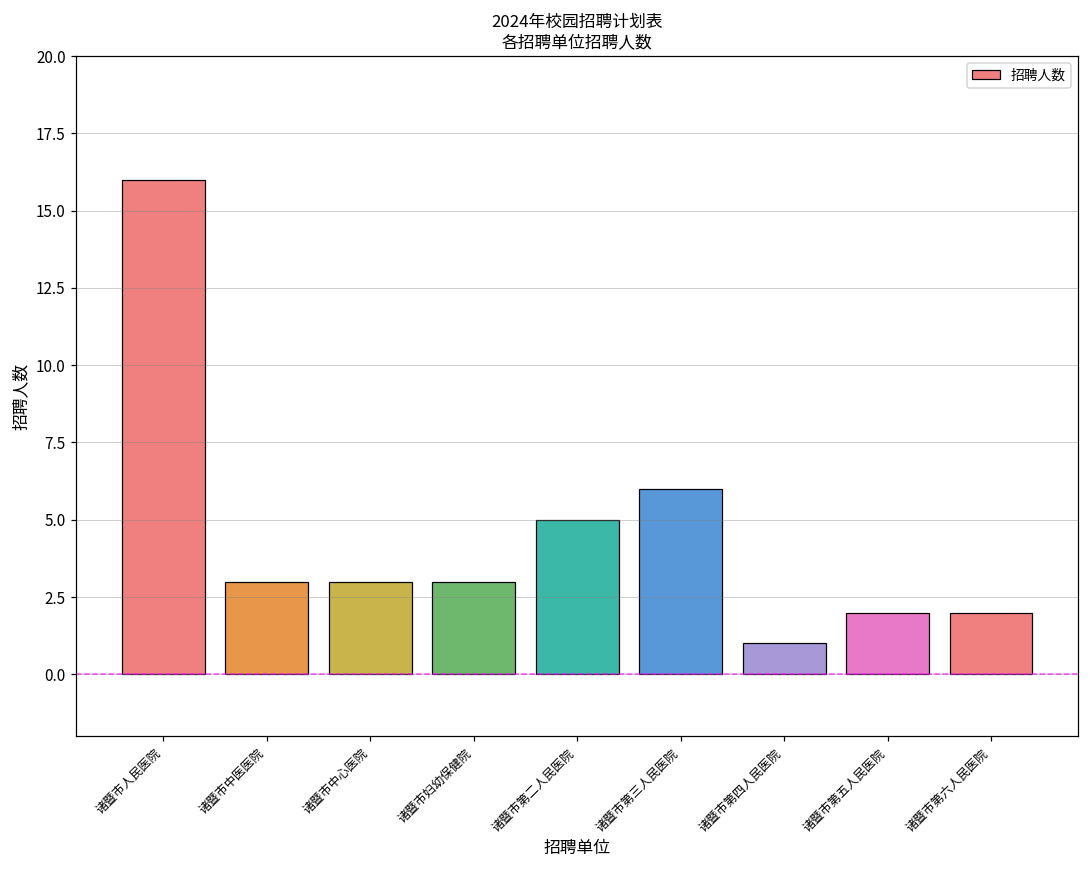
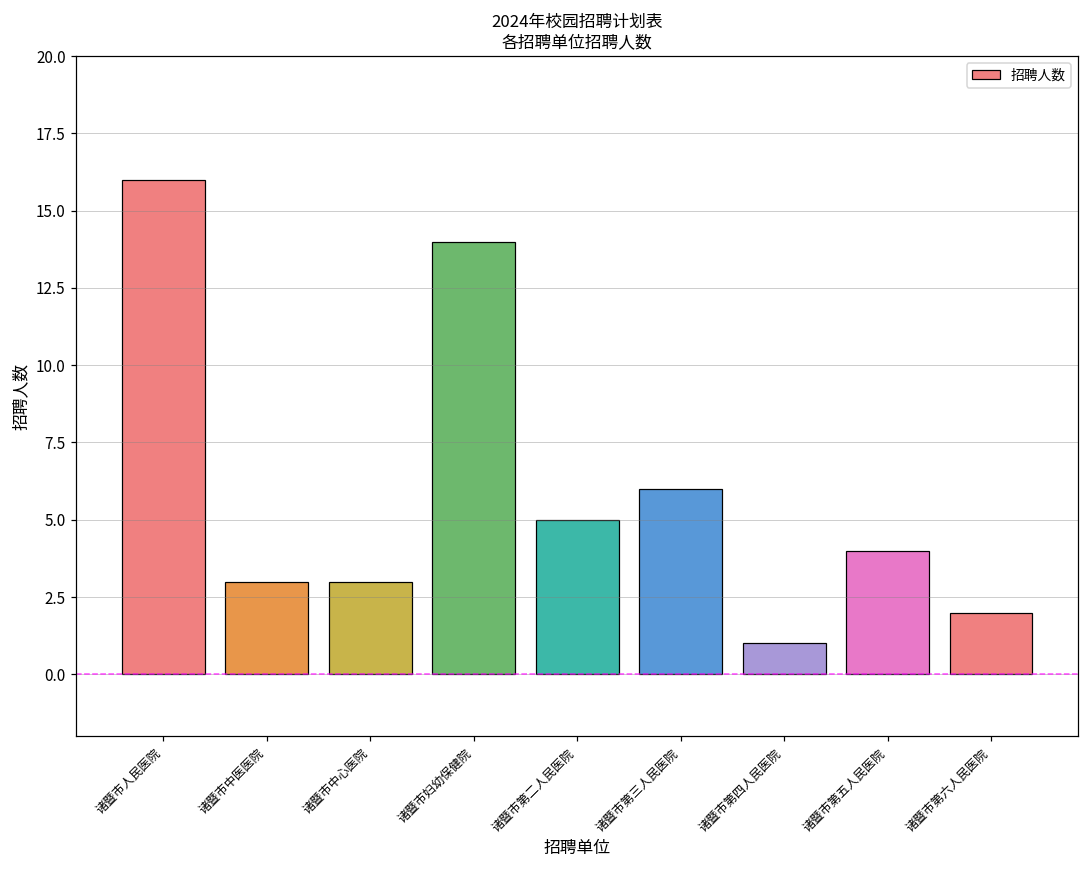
诸暨市妇幼保健院: 3 -> 14
诸暨市第五人民医院: 2 -> 4
